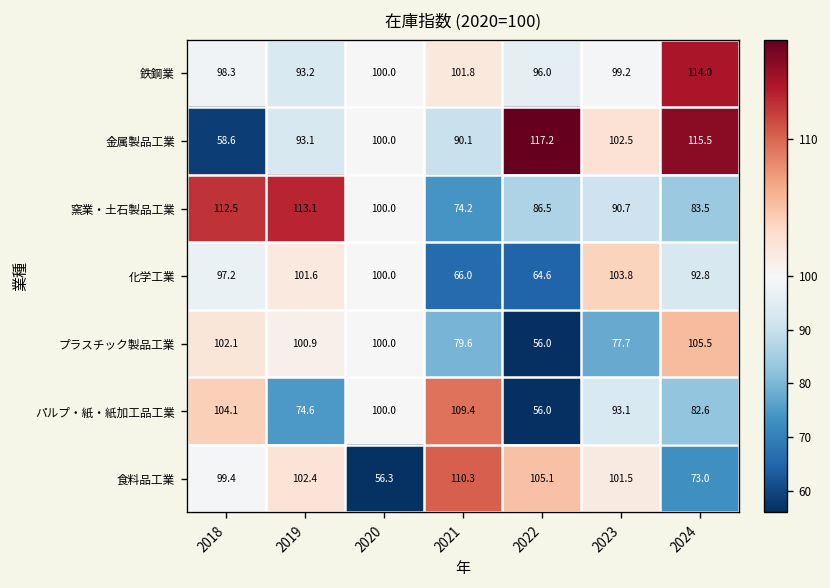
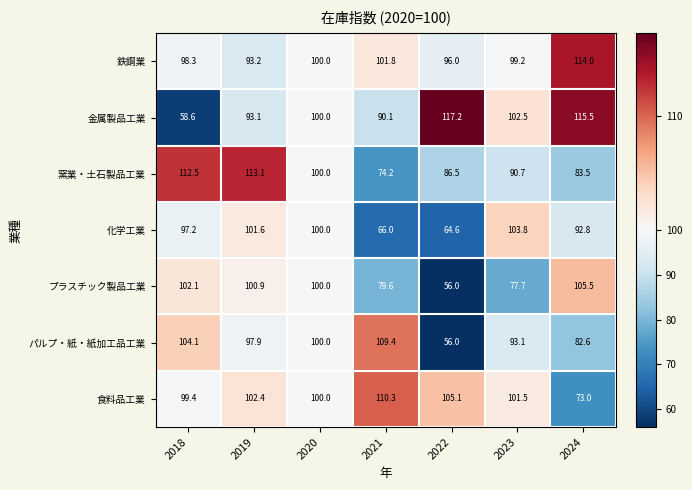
パルプ・紙・紙加工品工業, 2019: 74.6 -> 97.9
食料品工業, 2020: 56.3 -> 100.0
